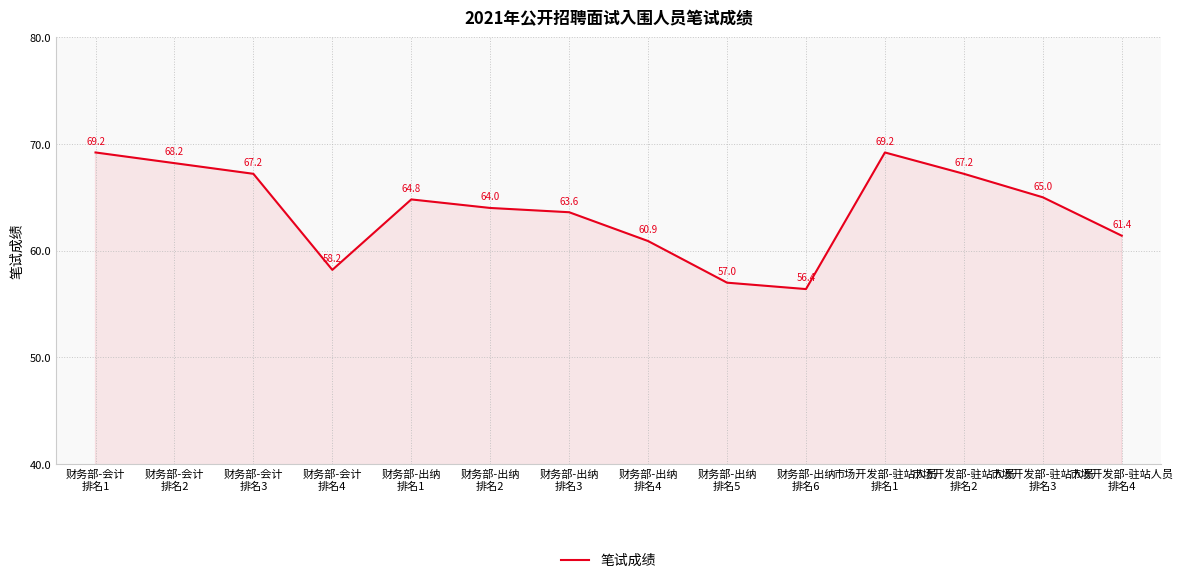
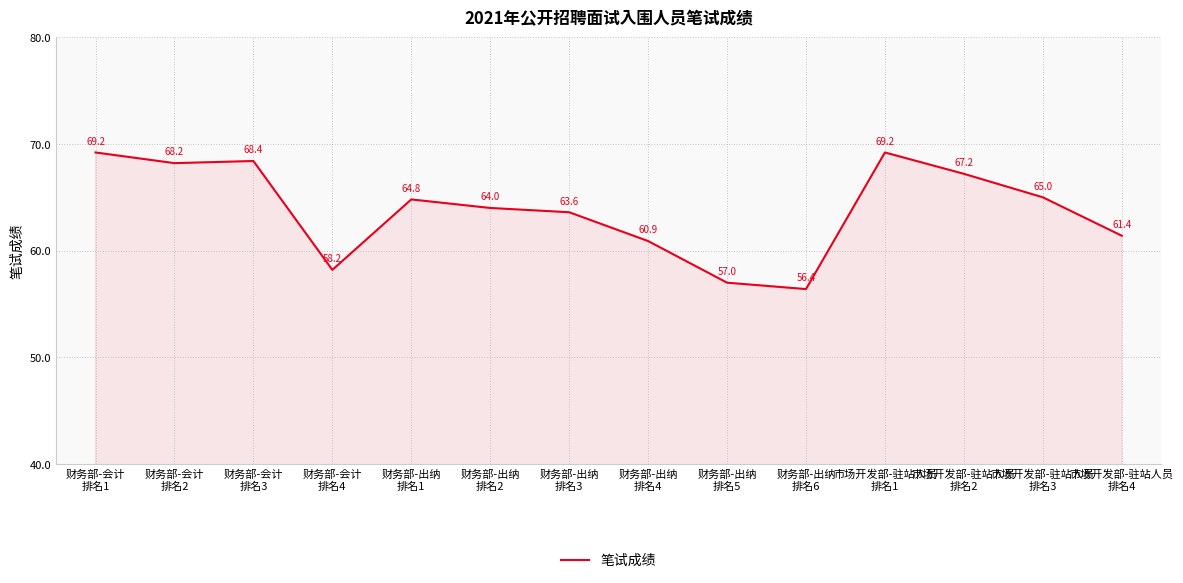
财务部-会计 排名3: 67.2 -> 68.4
